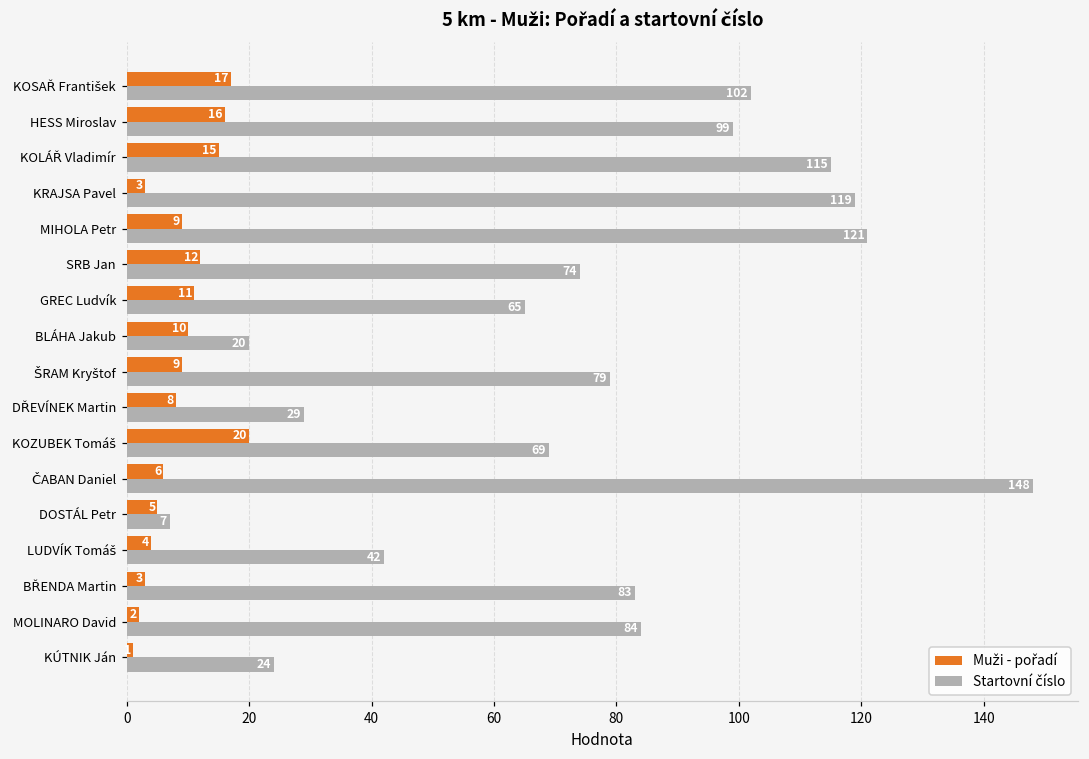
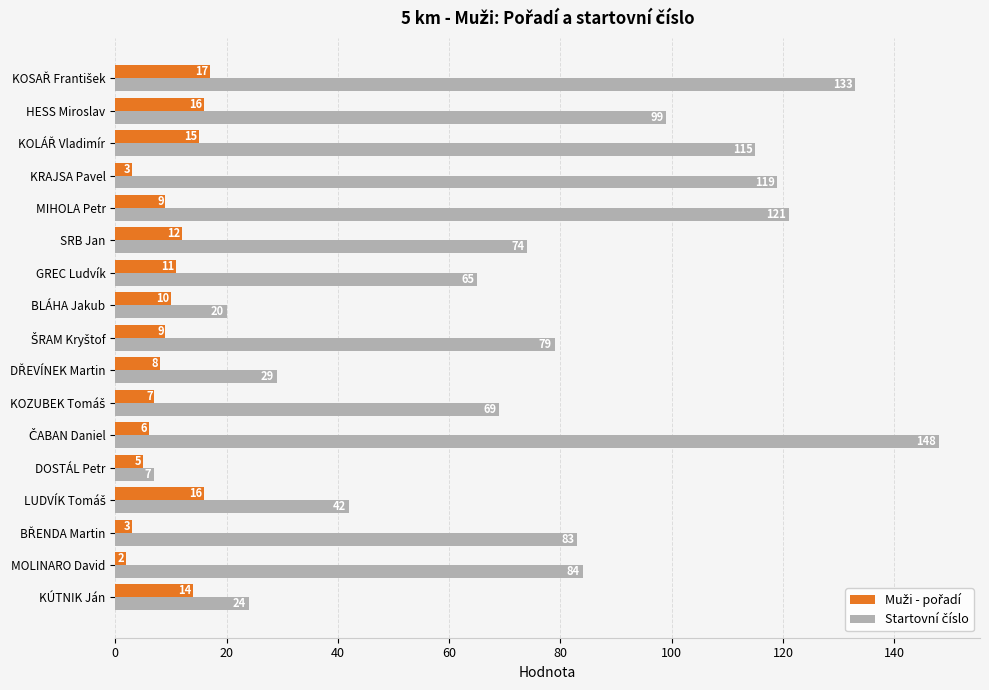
Startovní číslo, KOSAŘ František: 102 -> 133
Muži - pořadí, KOZUBEK Tomáš: 20 -> 7
Muži - pořadí, LUDVÍK Tomáš: 4 -> 16
Muži - pořadí, KÚTNIK Ján: 1 -> 14
